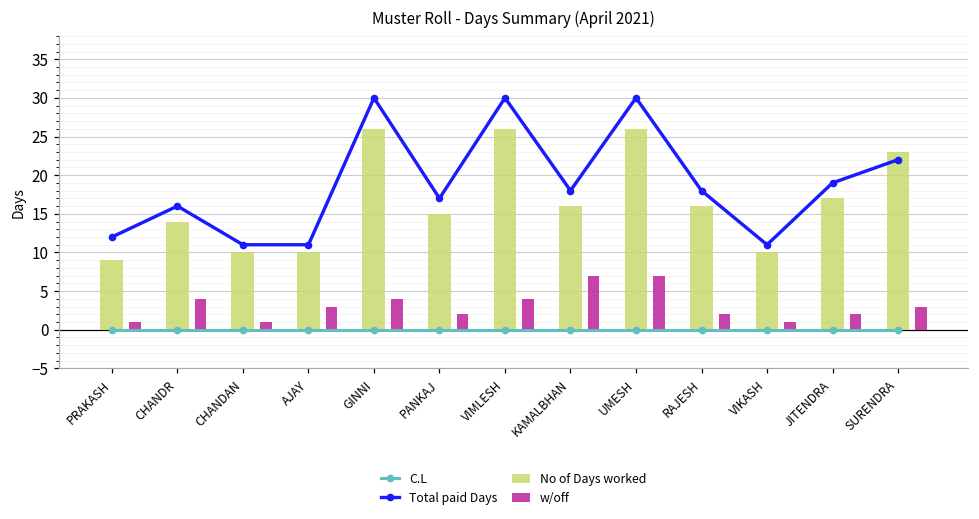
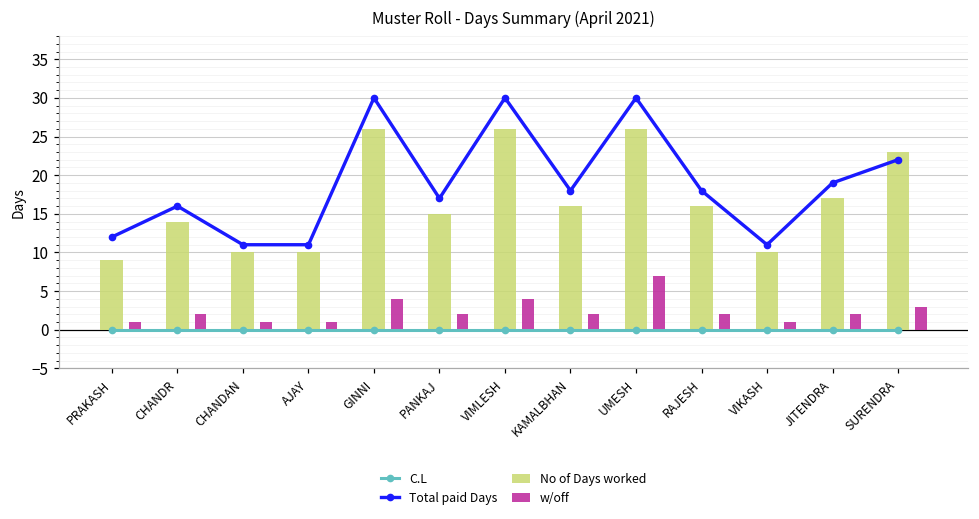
w/off, CHANDR: 4 -> 2
w/off, AJAY: 3 -> 1
w/off, KAMALBHAN: 7 -> 2
